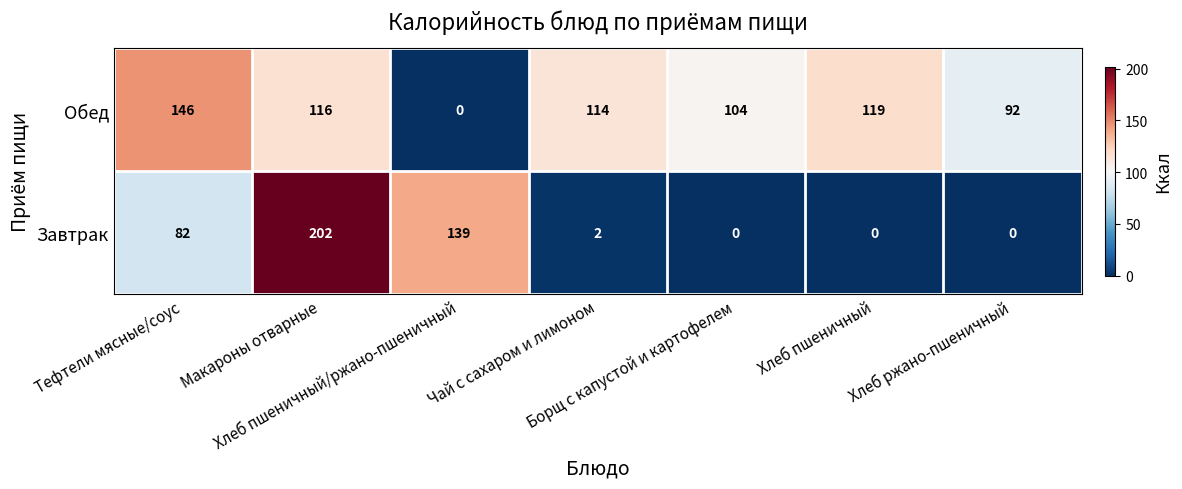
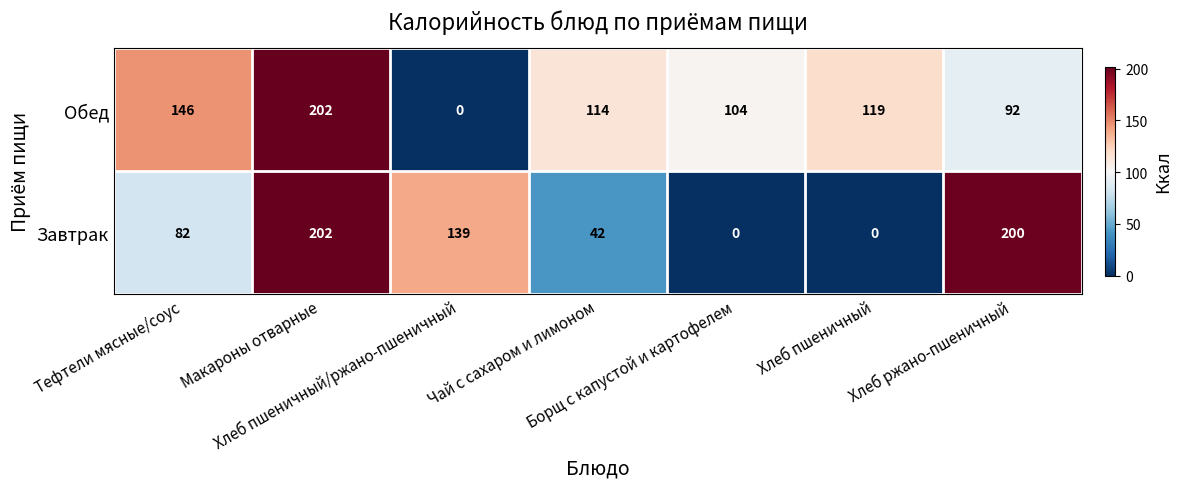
Обед, Макароны отварные: 116 -> 202
Завтрак, Чай с сахаром и лимоном: 2 -> 42
Завтрак, Хлеб ржано-пшеничный: 0 -> 200
